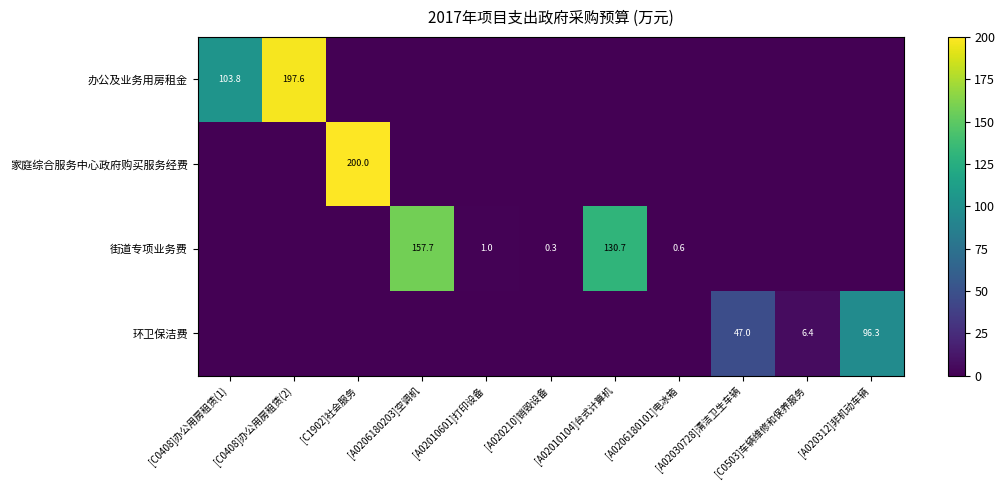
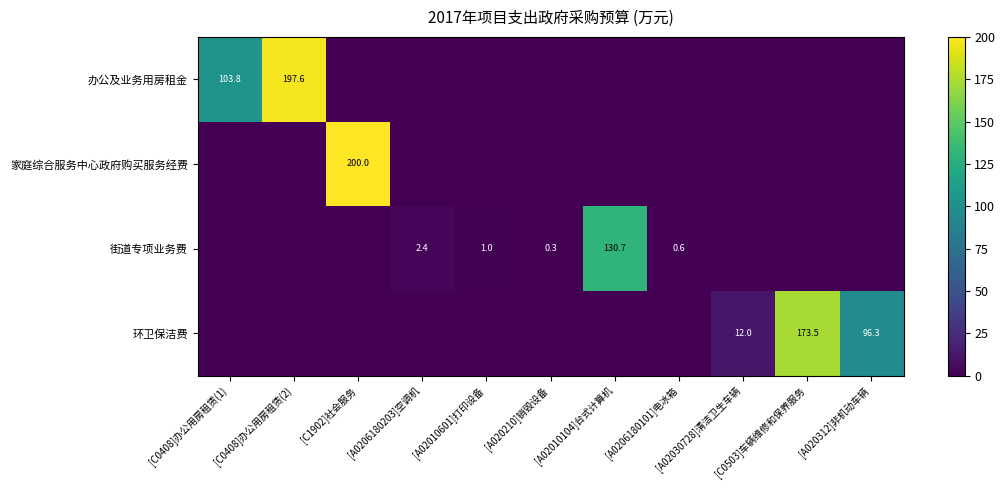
街道专项业务费, [A0206180203]空调机: 157.7 -> 2.4
环卫保洁费, [A02030728]清洁卫生车辆: 47.0 -> 12.0
环卫保洁费, [C0503]车辆维修和保养服务: 6.4 -> 173.5
